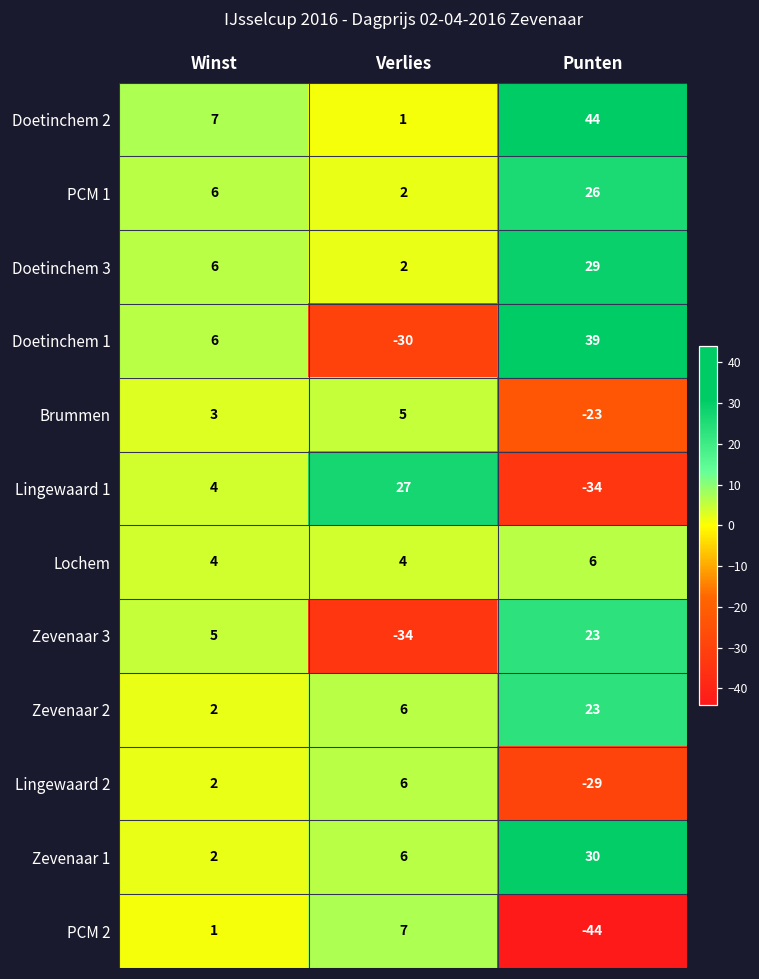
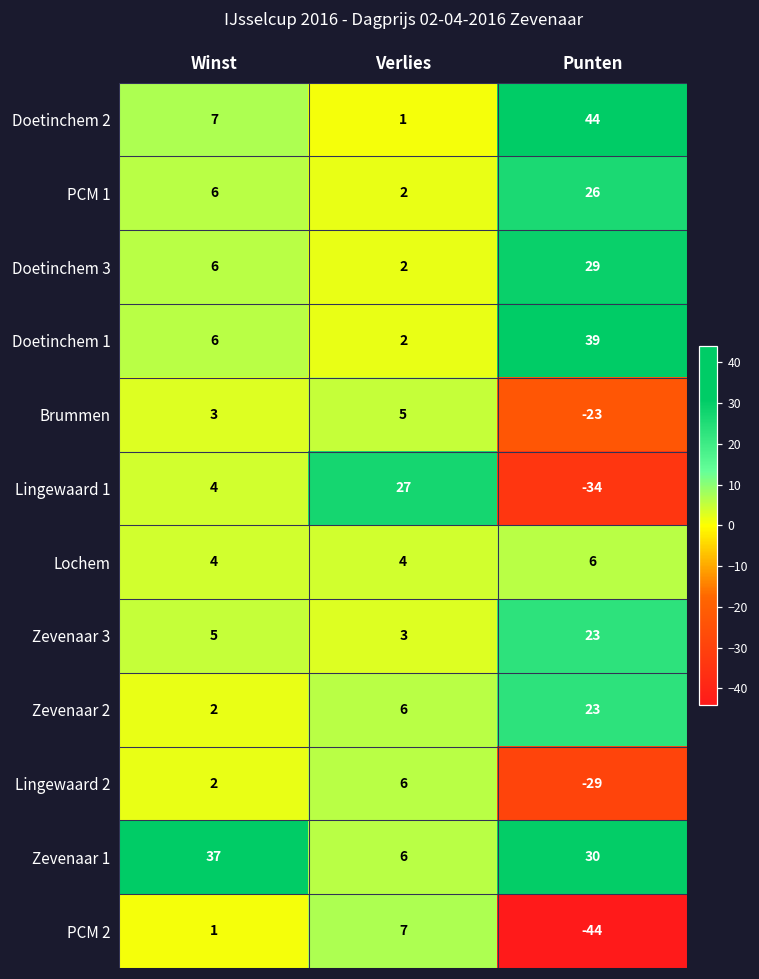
Doetinchem 1, Verlies: -30 -> 2
Zevenaar 3, Verlies: -34 -> 3
Zevenaar 1, Winst: 2 -> 37
